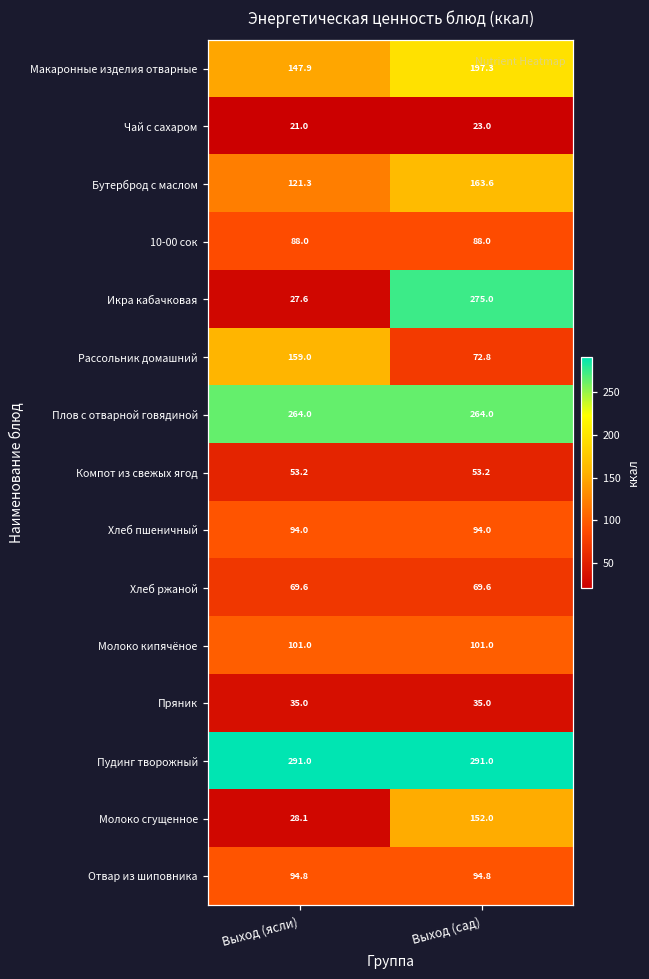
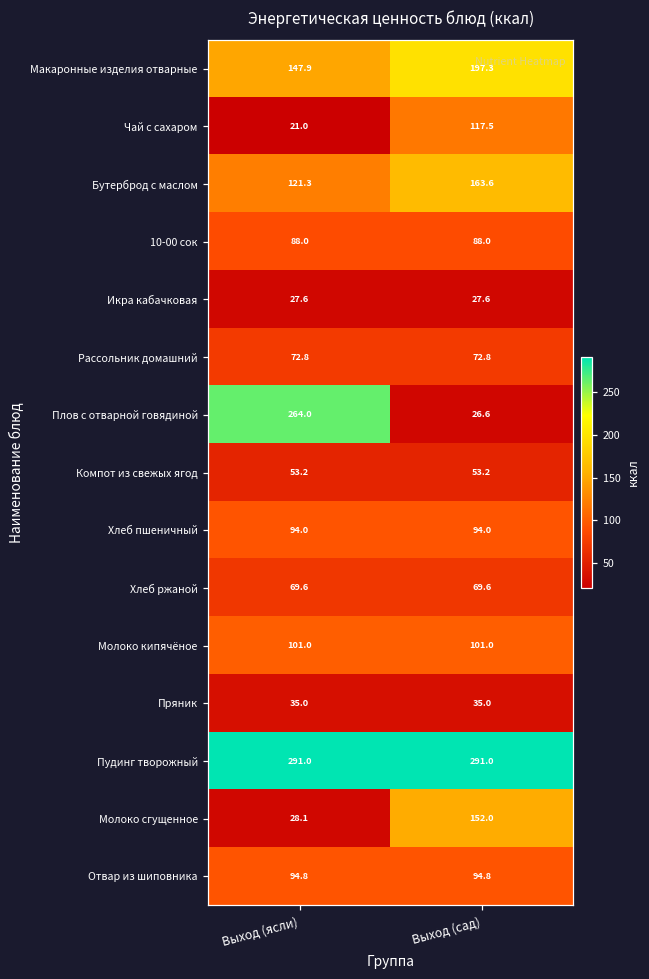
Чай с сахаром, Выход (сад): 23.0 -> 117.5
Икра кабачковая, Выход (сад): 275.0 -> 27.6
Рассольник домашний, Выход (ясли): 159.0 -> 72.8
Плов с отварной говядиной, Выход (сад): 264.0 -> 26.6
